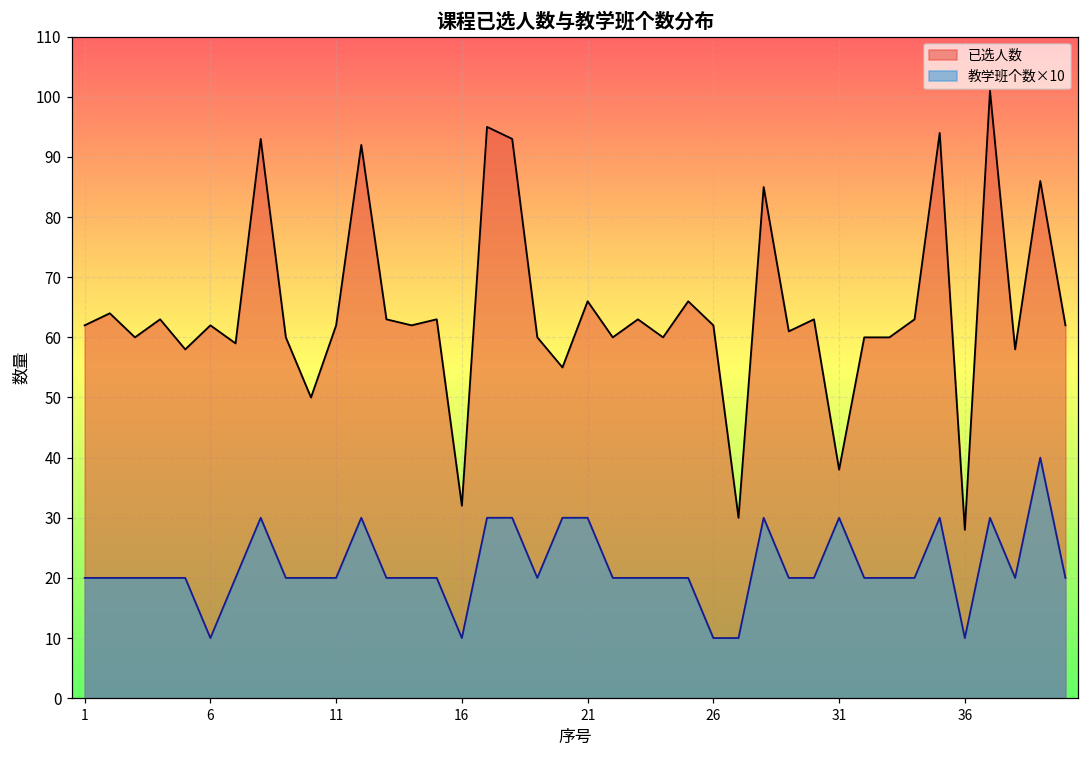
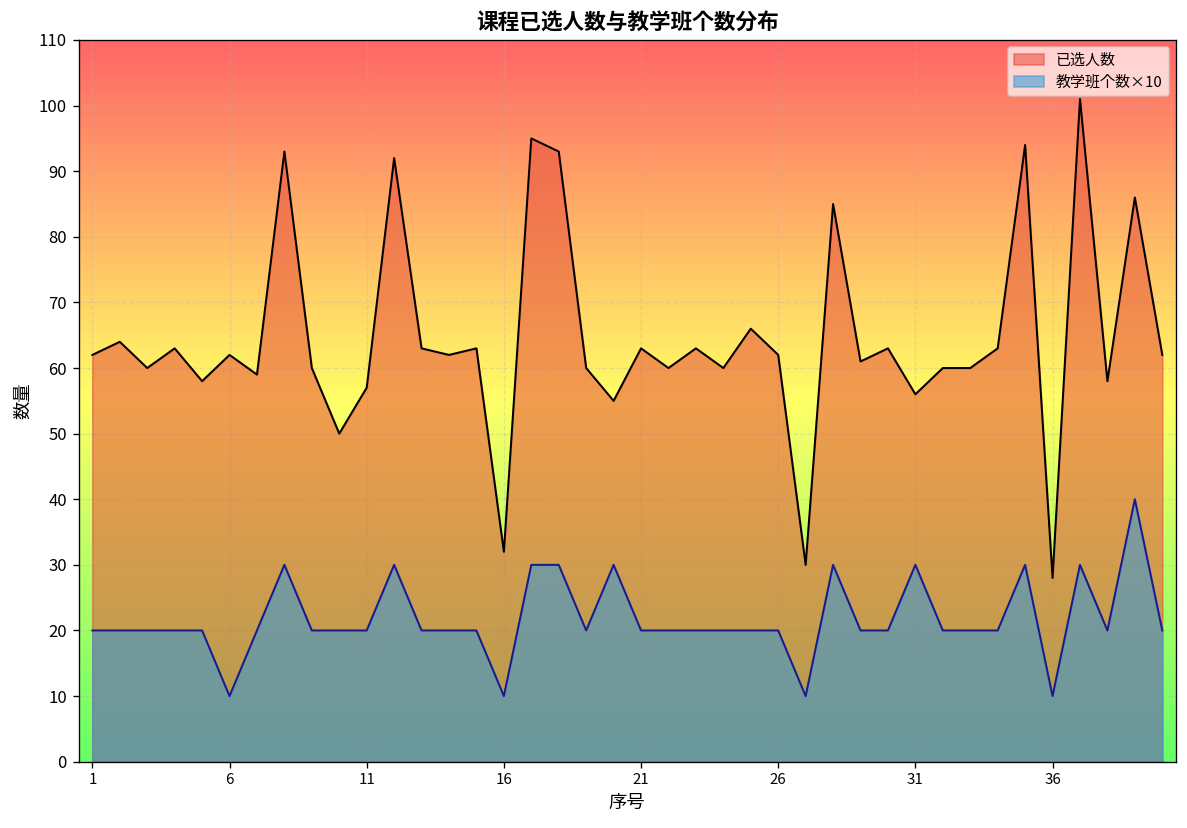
已选人数, 11: 62 -> 57
已选人数, 21: 66 -> 63
教学班个数×10, 21: 30 -> 20
教学班个数×10, 26: 10 -> 20
已选人数, 31: 38 -> 56
